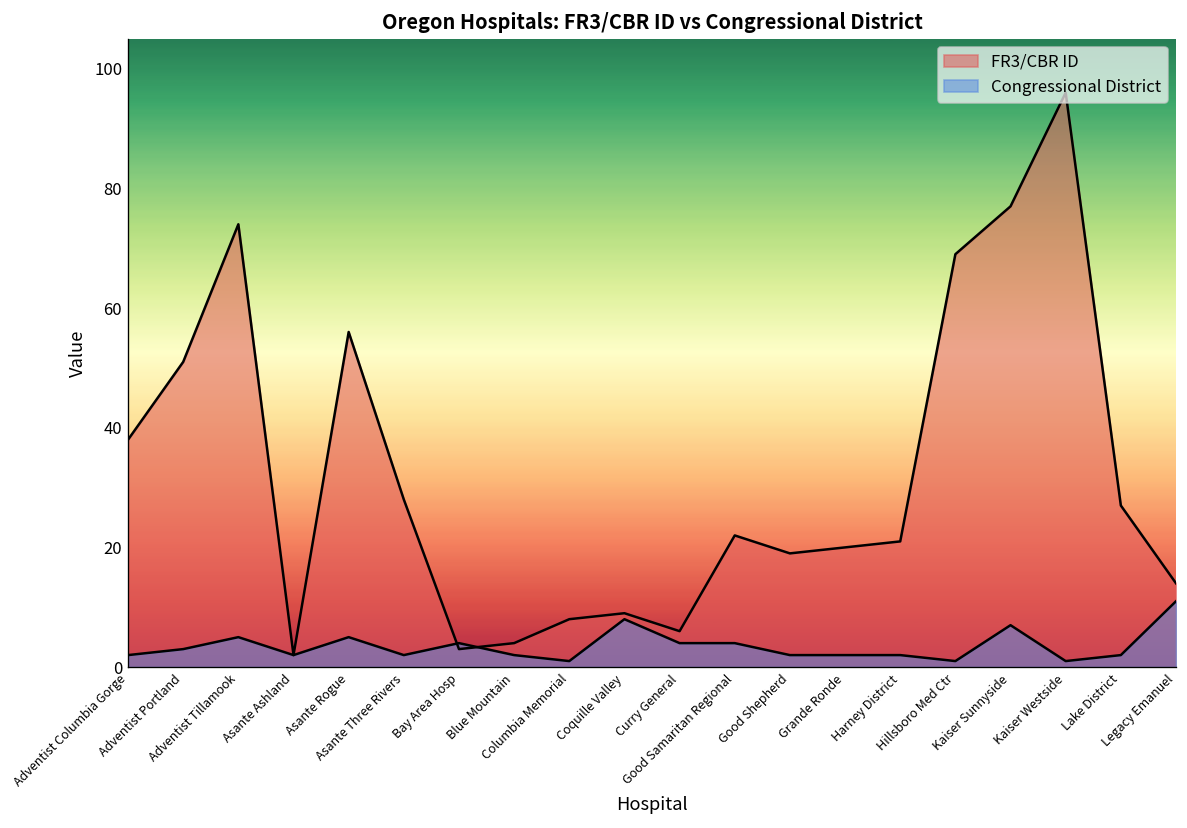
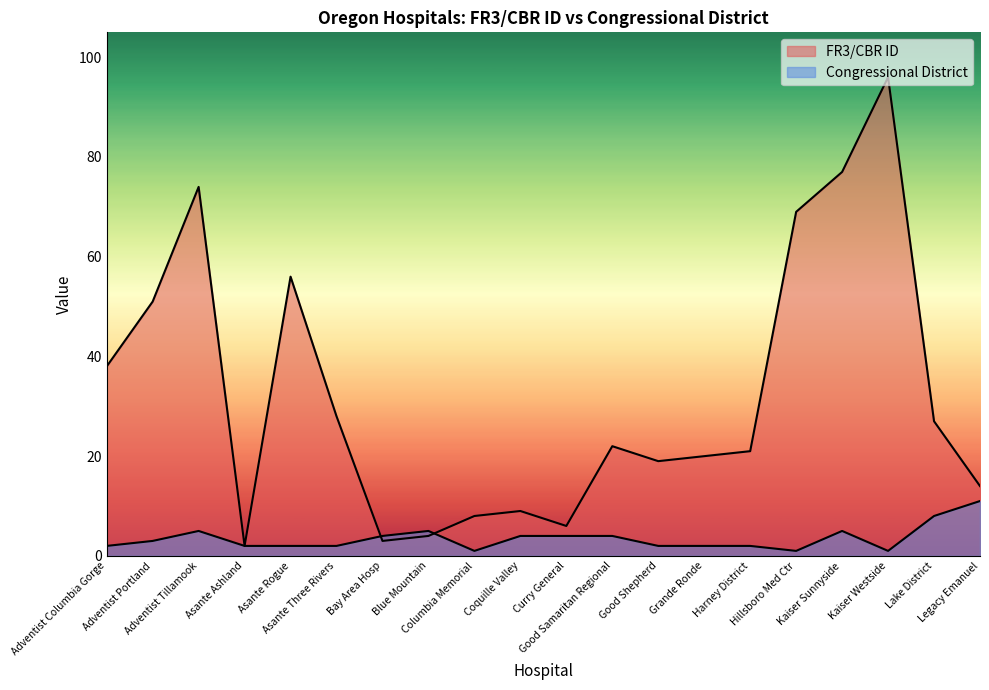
Congressional District, Asante Rogue: 5 -> 2
Congressional District, Blue Mountain: 2 -> 5
Congressional District, Coquille Valley: 8 -> 4
Congressional District, Kaiser Sunnyside: 7 -> 5
Congressional District, Lake District: 2 -> 8
